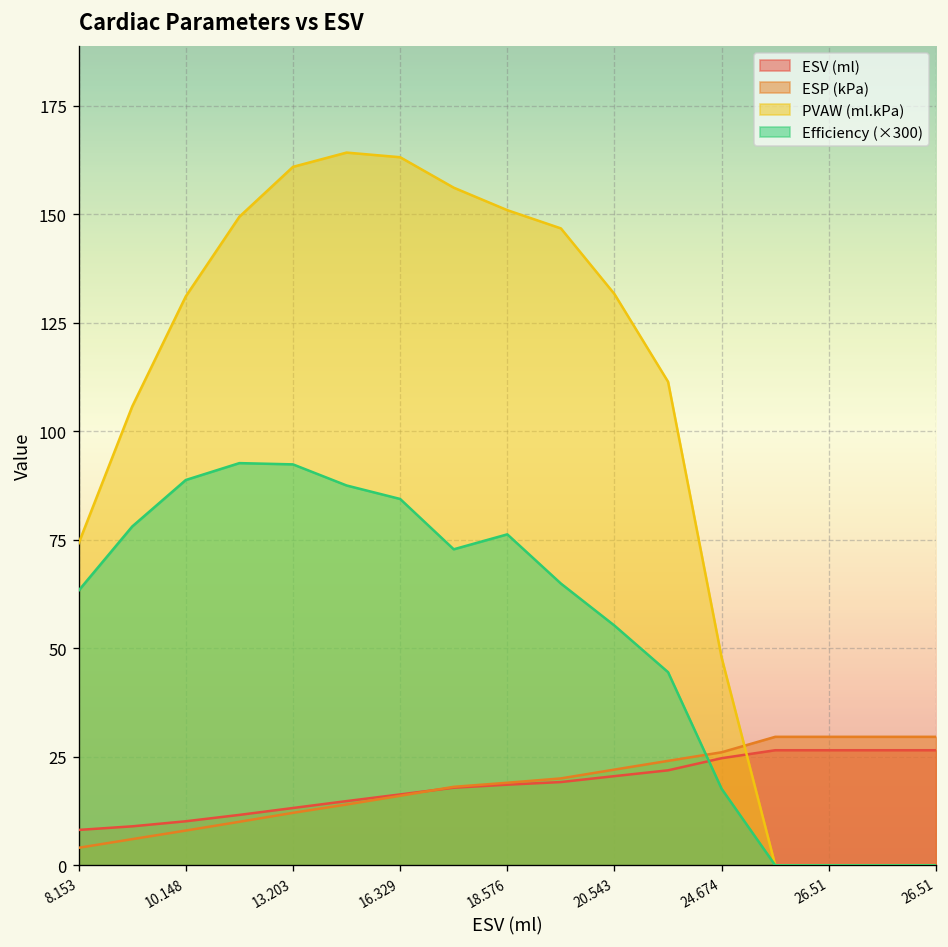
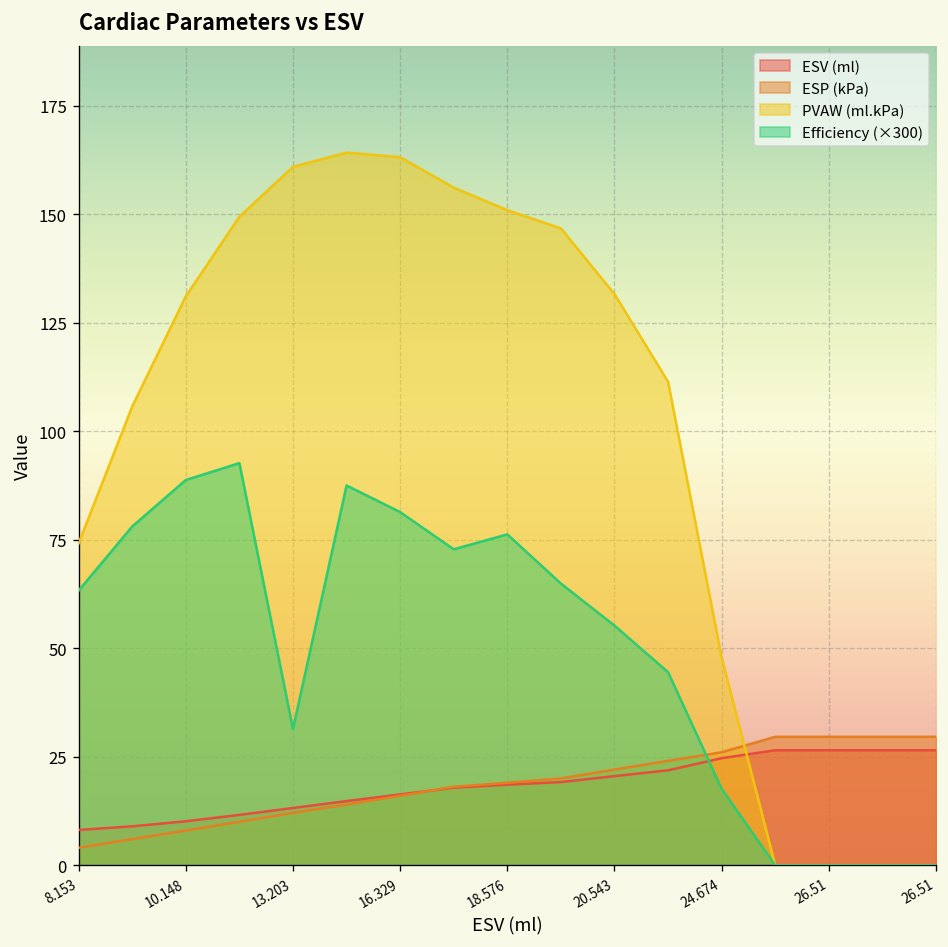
Efficiency (×300), 13.203: 92 -> 31
Efficiency (×300), 16.329: 84 -> 81
